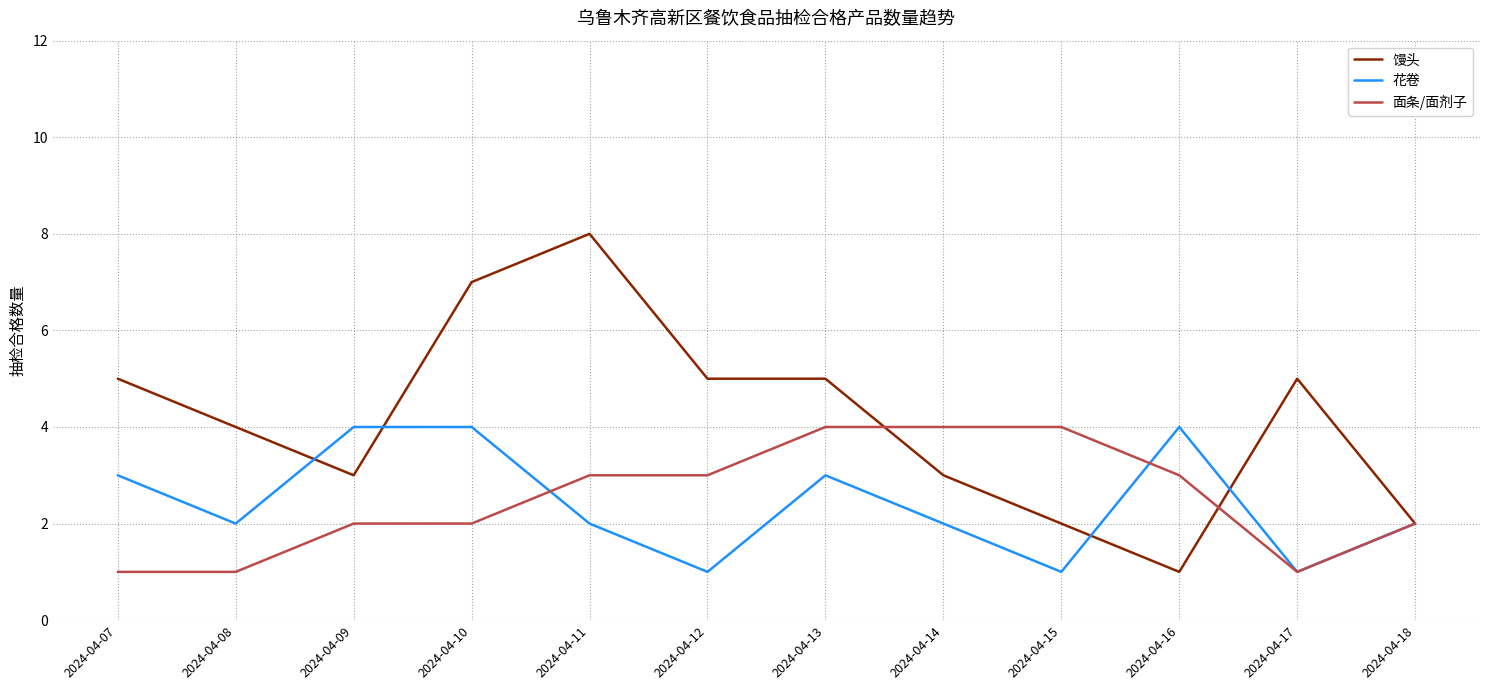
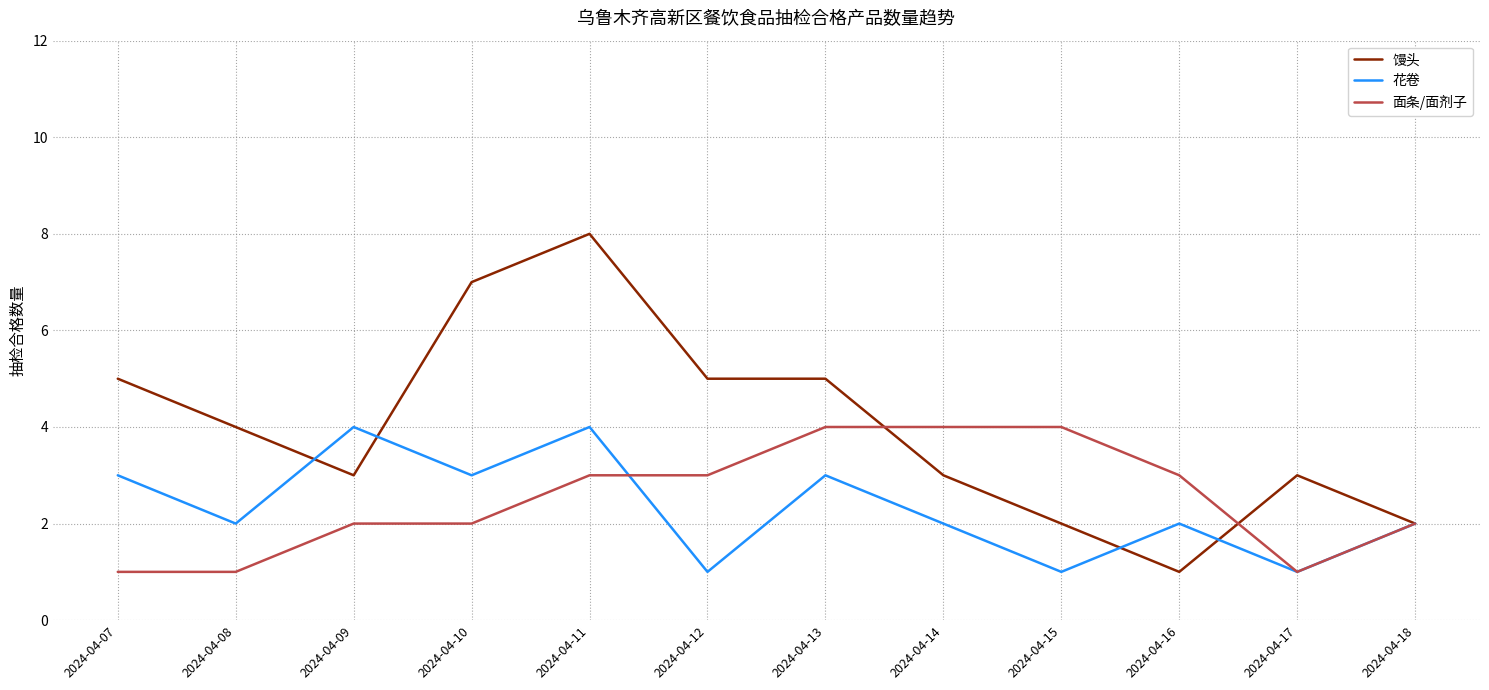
花卷, 2024-04-10: 4 -> 3
花卷, 2024-04-11: 2 -> 4
花卷, 2024-04-16: 4 -> 2
馒头, 2024-04-17: 5 -> 3
